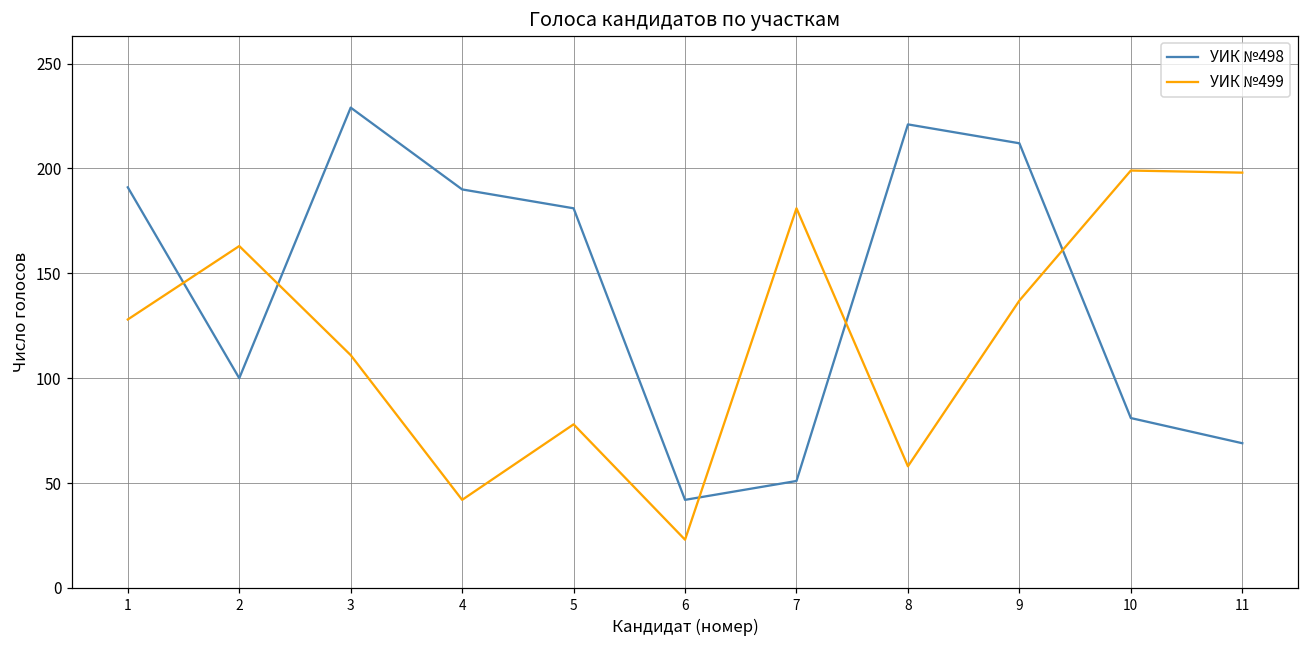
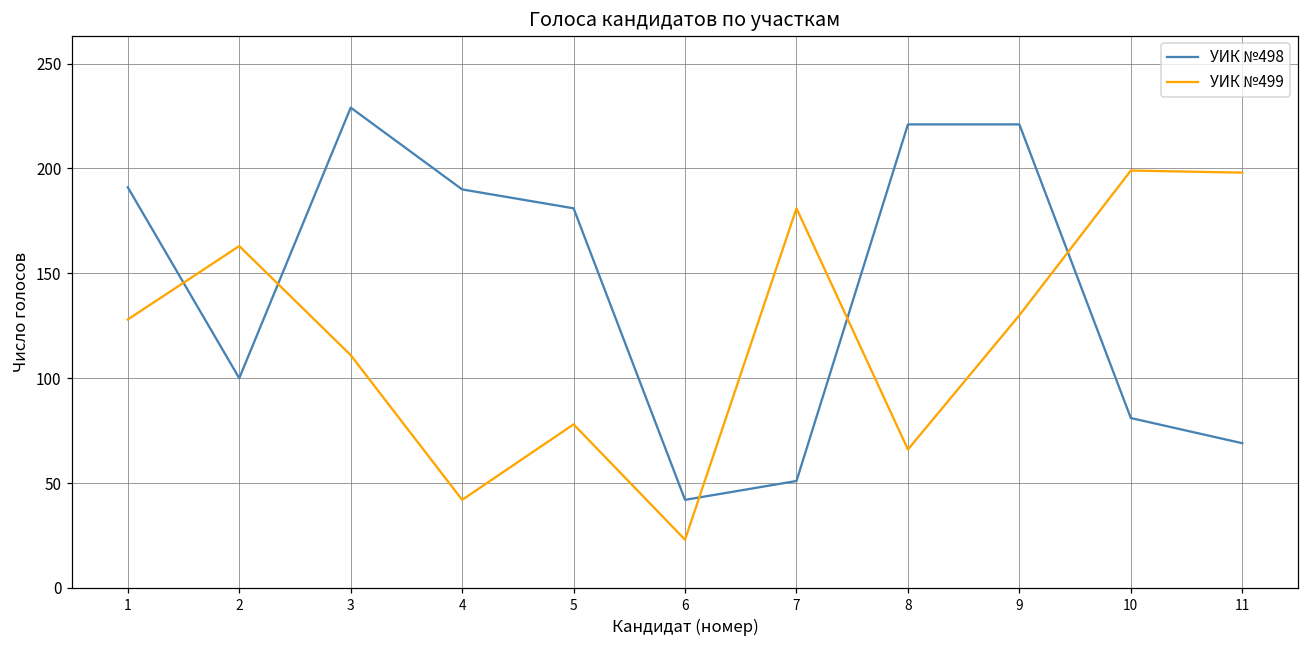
УИК №499, 8: 58 -> 66
УИК №498, 9: 212 -> 221
УИК №499, 9: 137 -> 130
